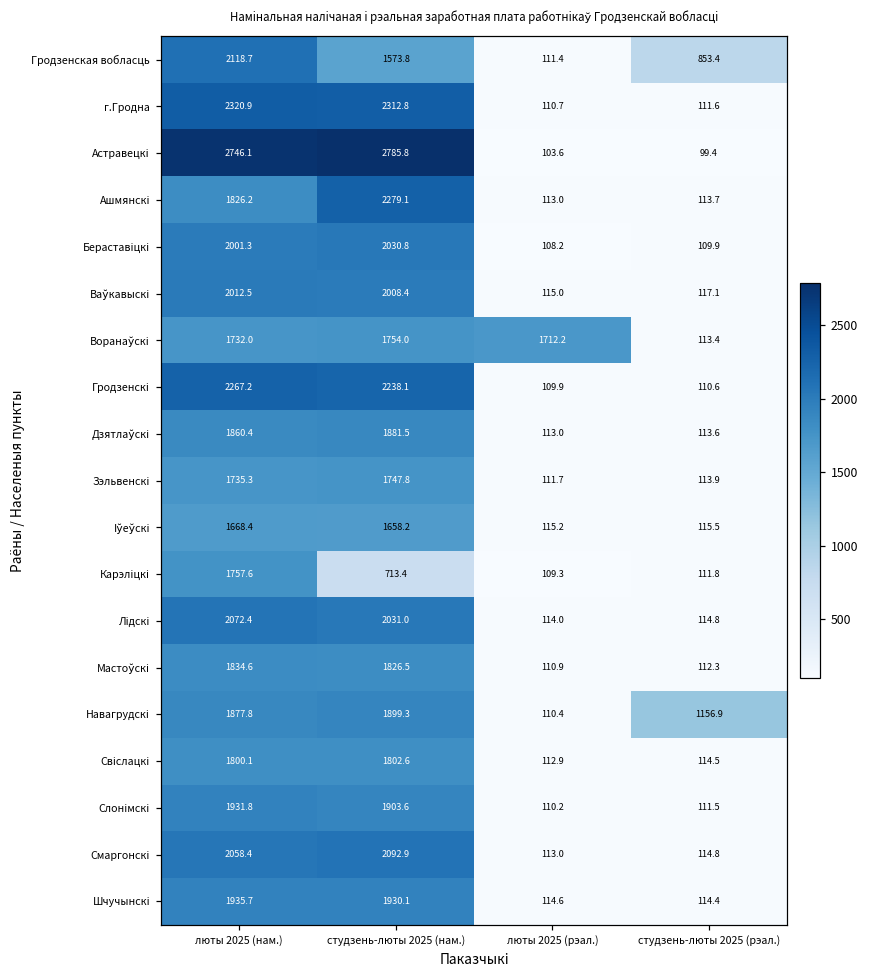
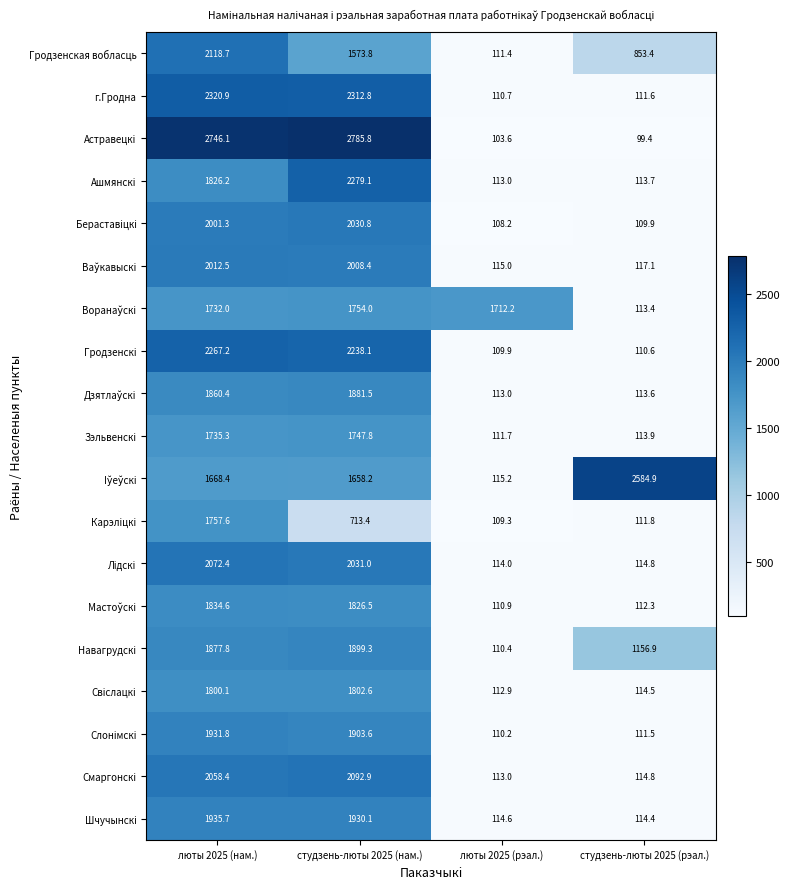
Iўеўскi, студзень-люты 2025 (рэал.): 115.5 -> 2584.9
